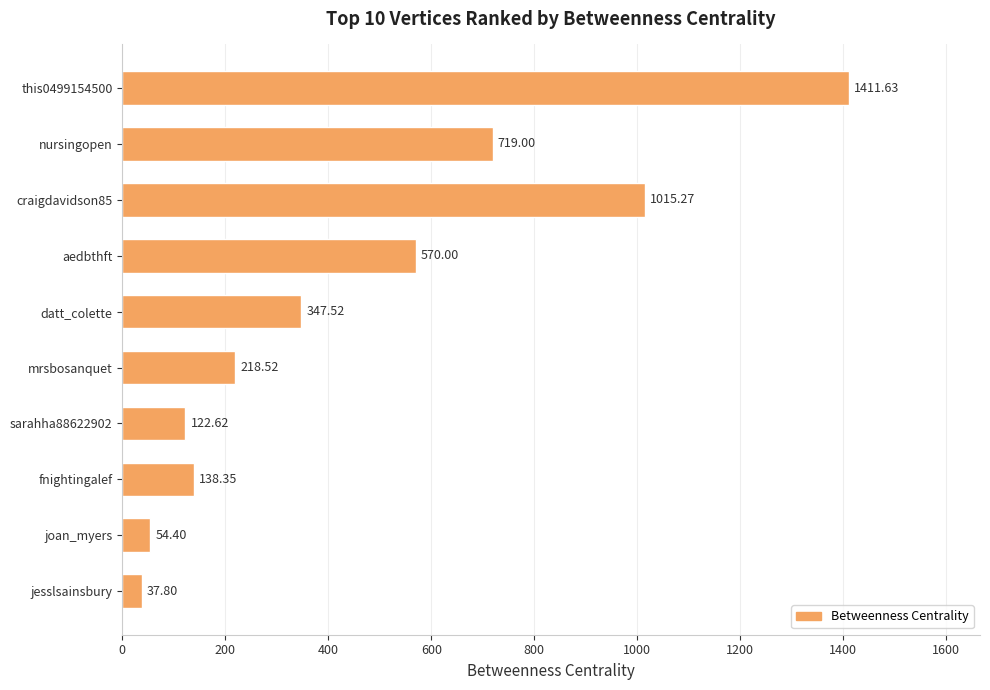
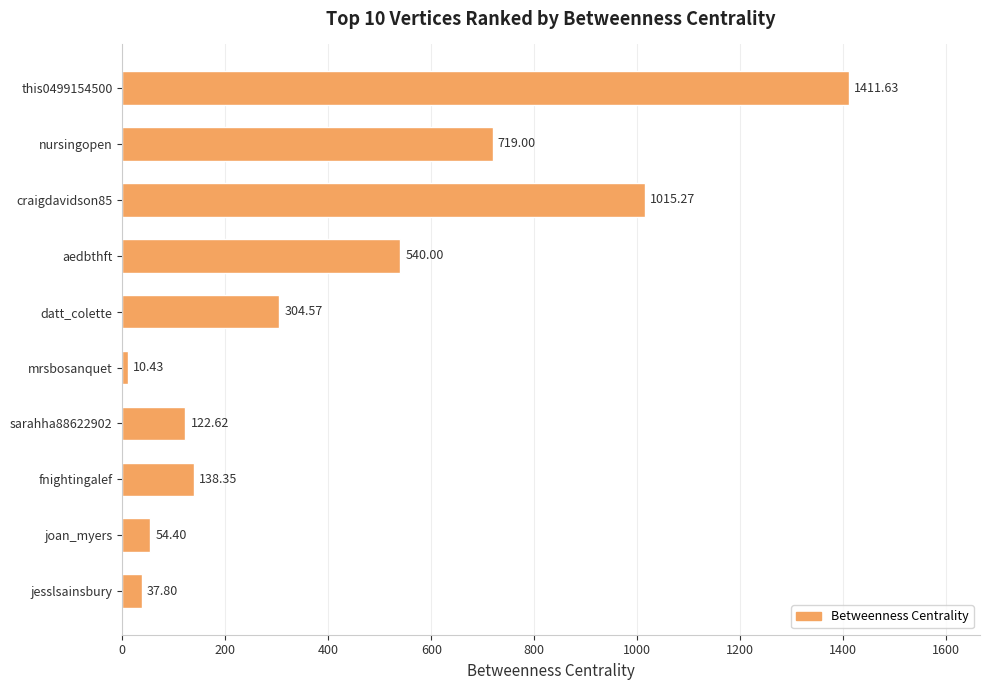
aedbthft: 570.00 -> 540.00
datt_colette: 347.52 -> 304.57
mrsbosanquet: 218.52 -> 10.43
